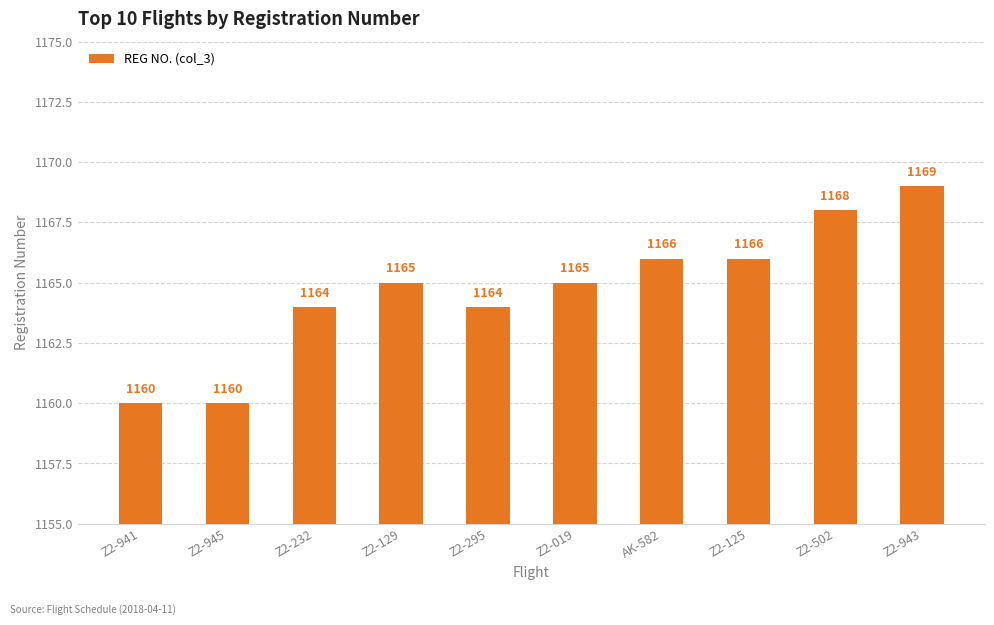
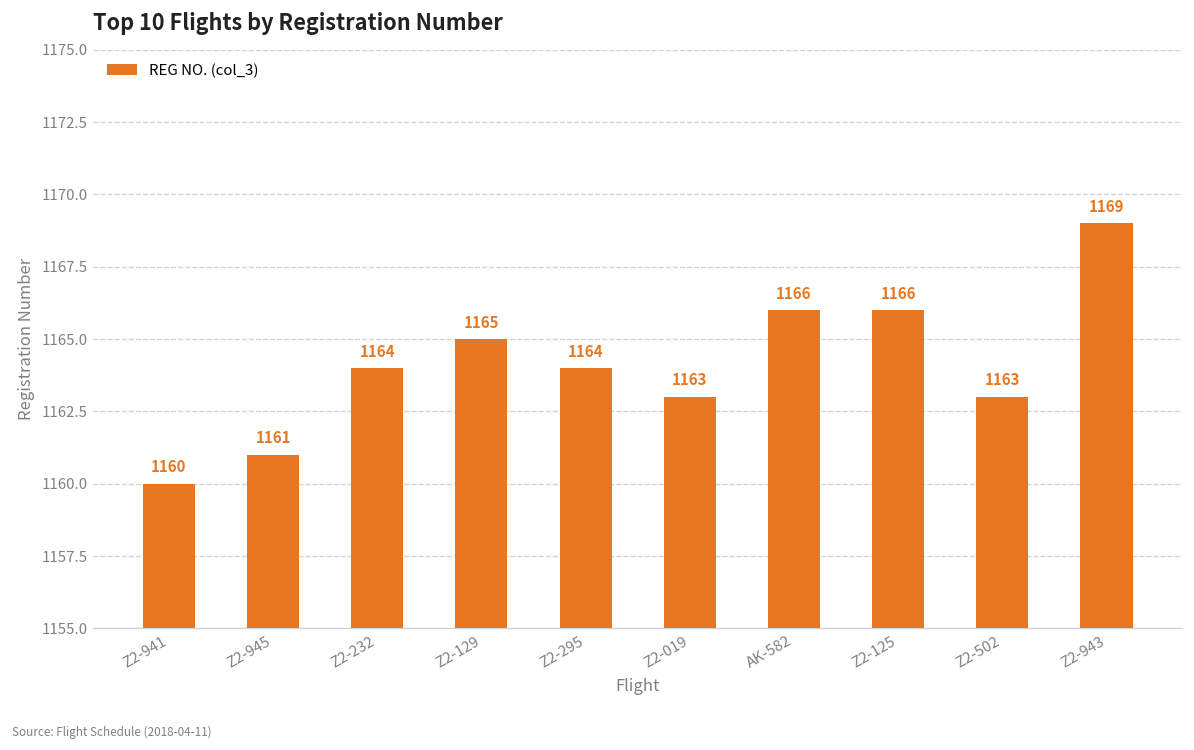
Z2-945: 1160 -> 1161
Z2-019: 1165 -> 1163
Z2-502: 1168 -> 1163
